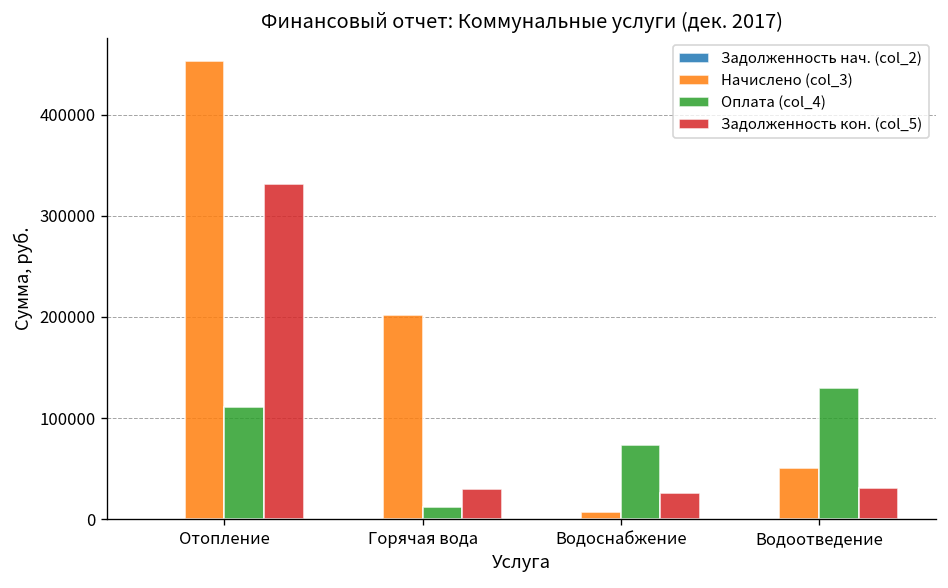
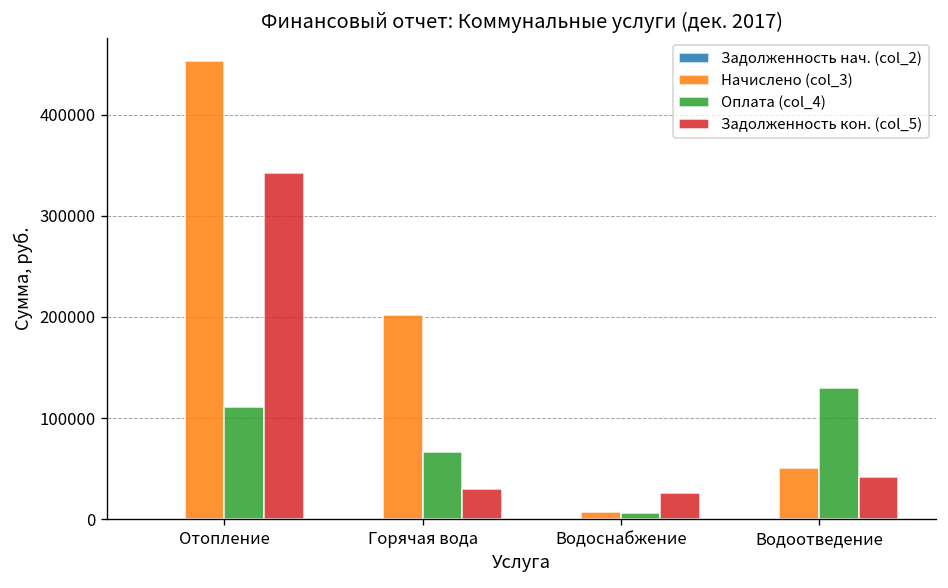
Задолженность кон. (col_5), Отопление: 330000 -> 340000
Оплата (col_4), Горячая вода: 10000 -> 70000
Оплата (col_4), Водоснабжение: 70000 -> 10000
Задолженность кон. (col_5), Водоотведение: 30000 -> 40000
